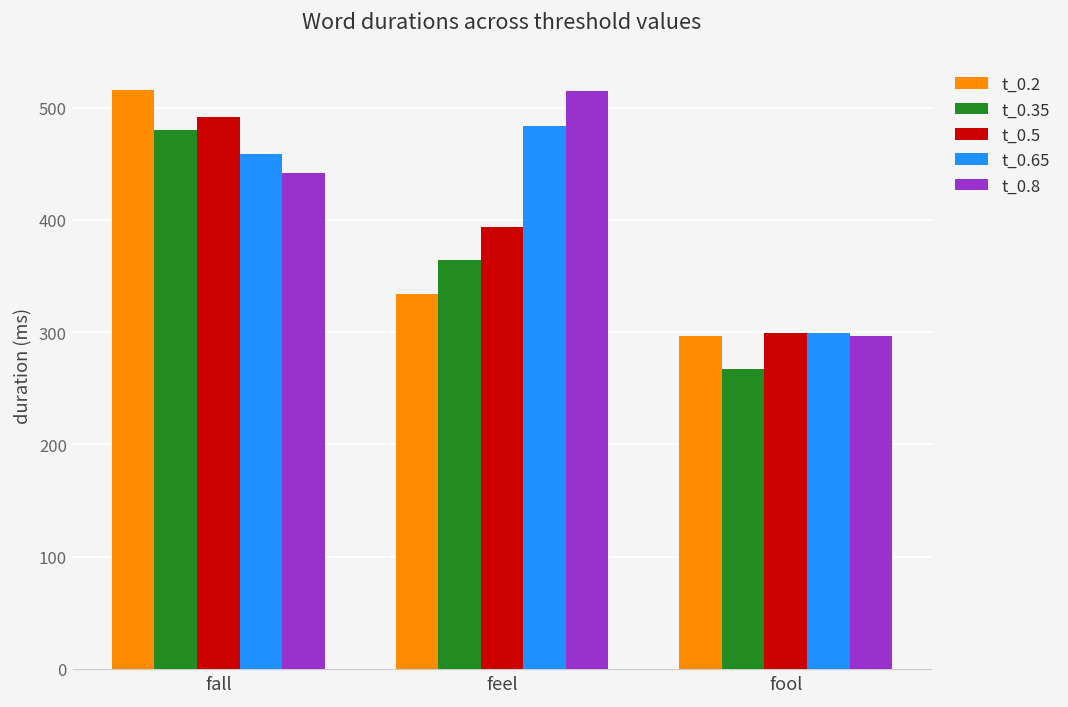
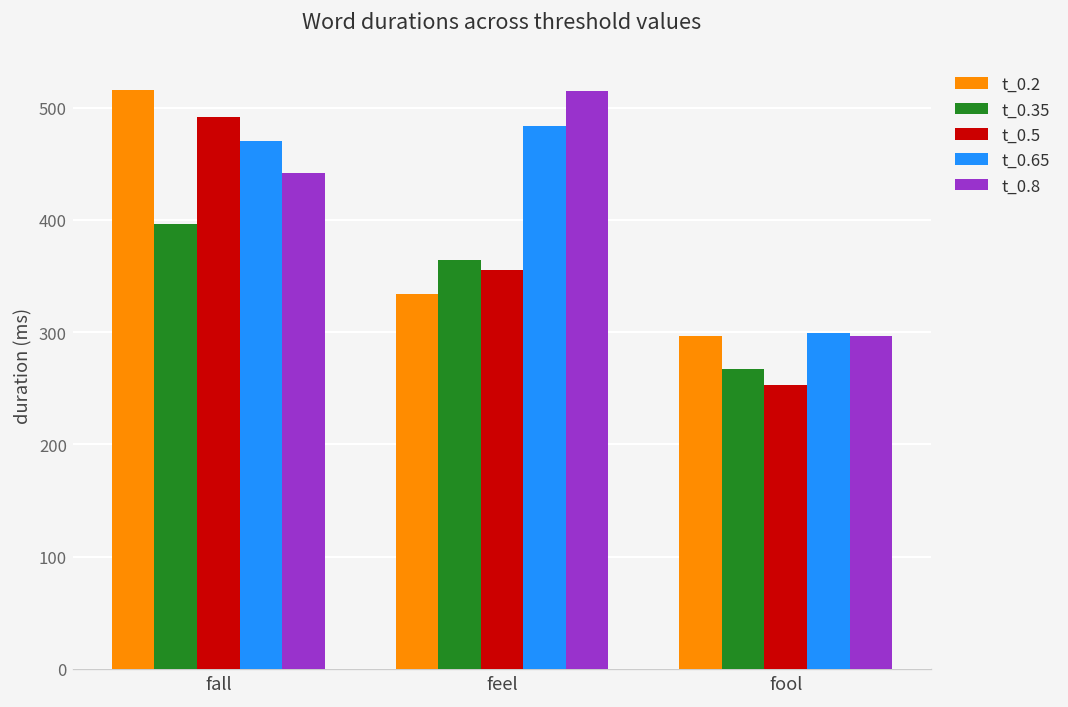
t_0.35, fall: 480 -> 400
t_0.65, fall: 460 -> 470
t_0.5, feel: 390 -> 360
t_0.5, fool: 300 -> 250
